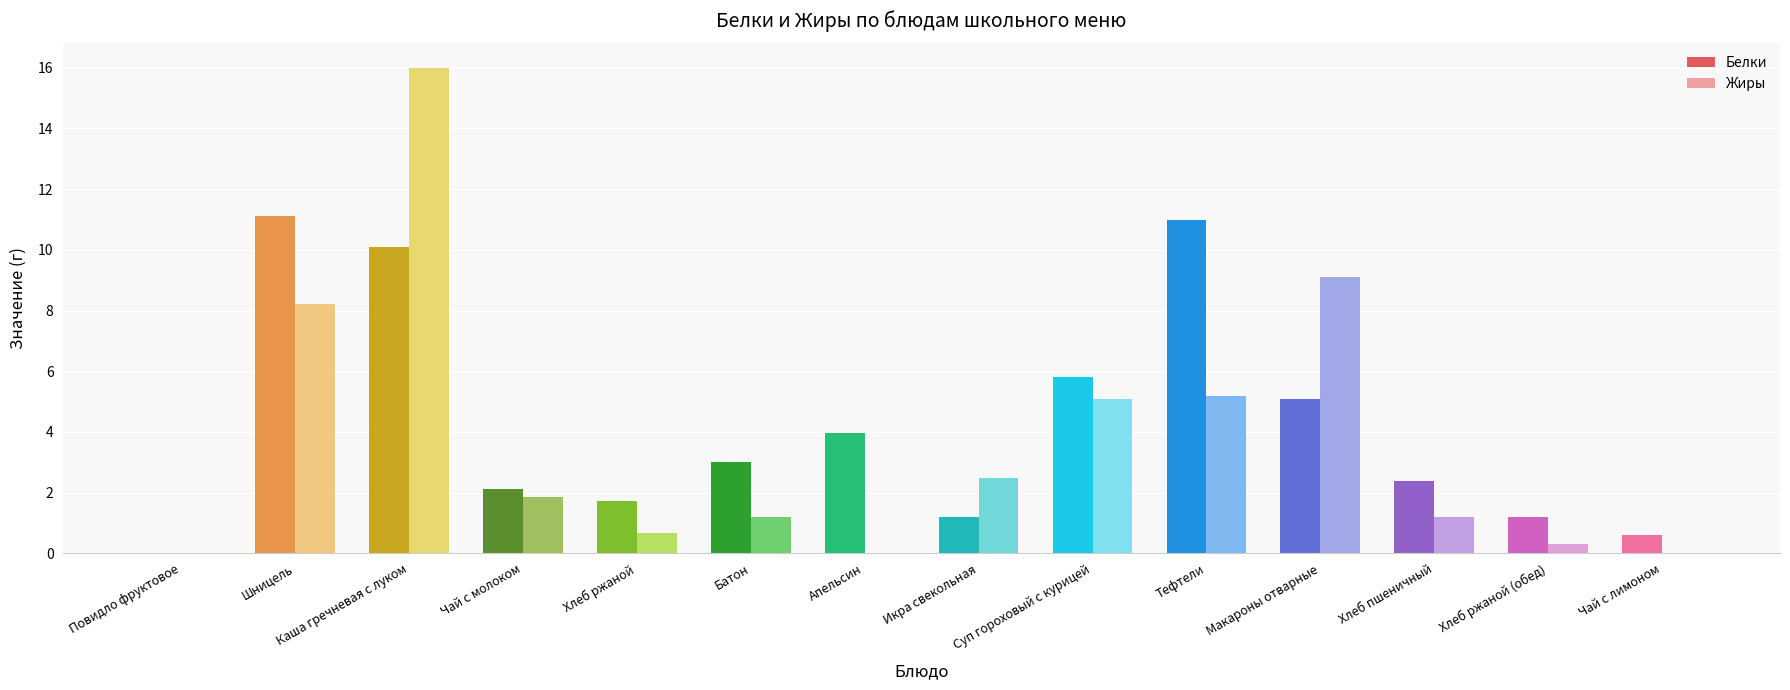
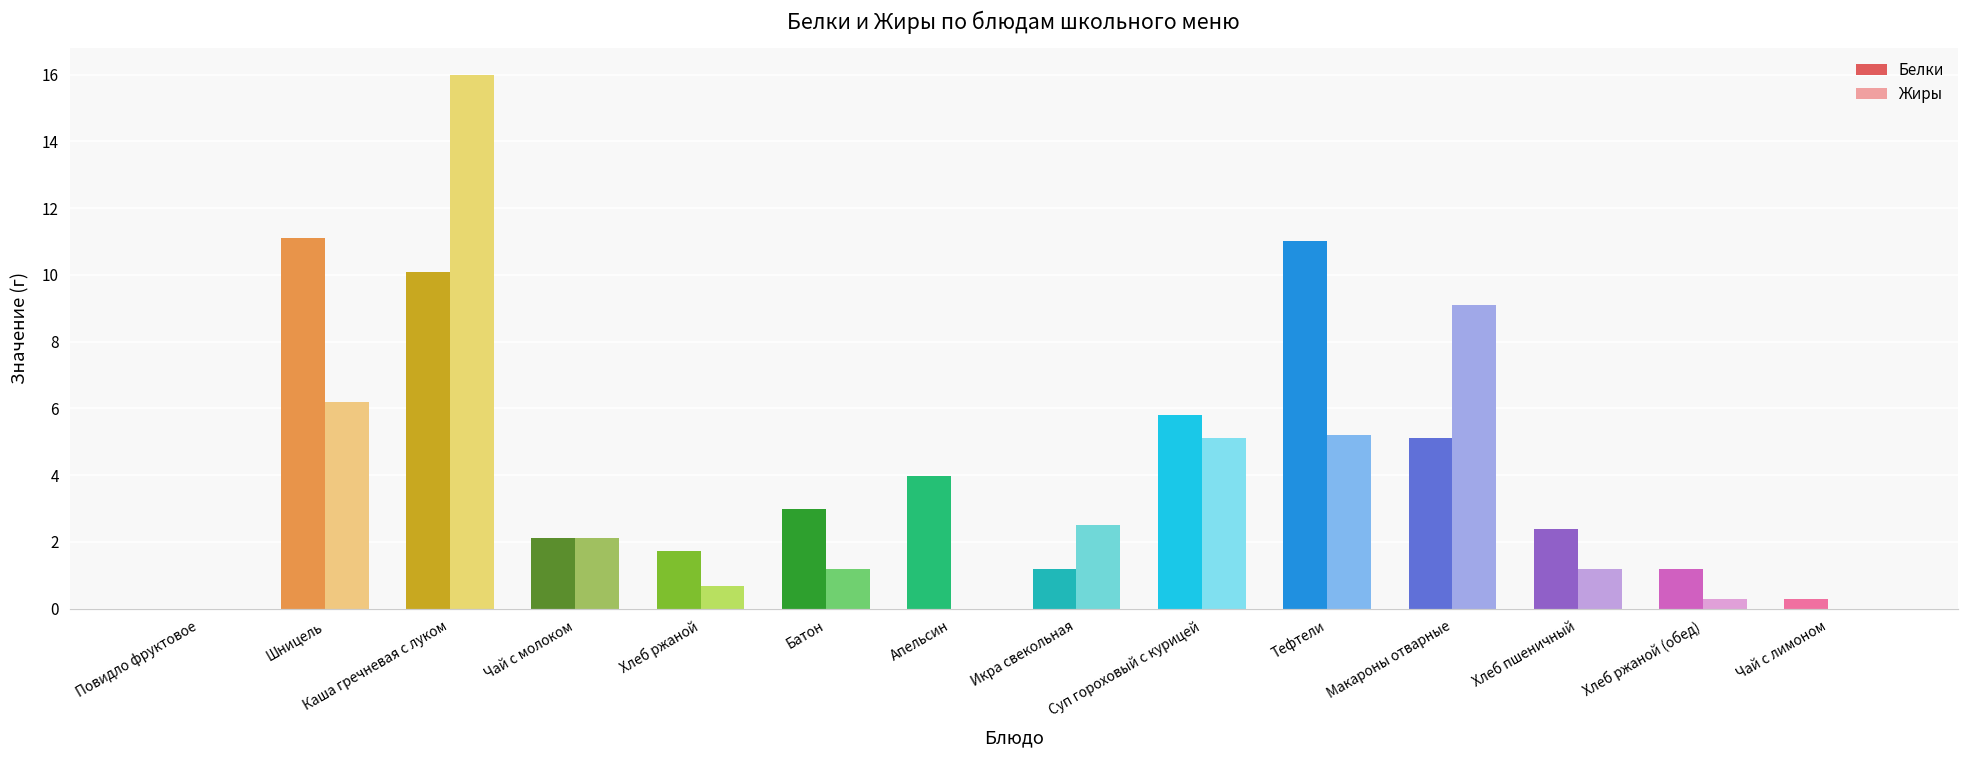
Жиры, Шницель: 8.2 -> 6.2
Жиры, Чай с молоком: 1.9 -> 2.1
Белки, Чай с лимоном: 0.6 -> 0.3
